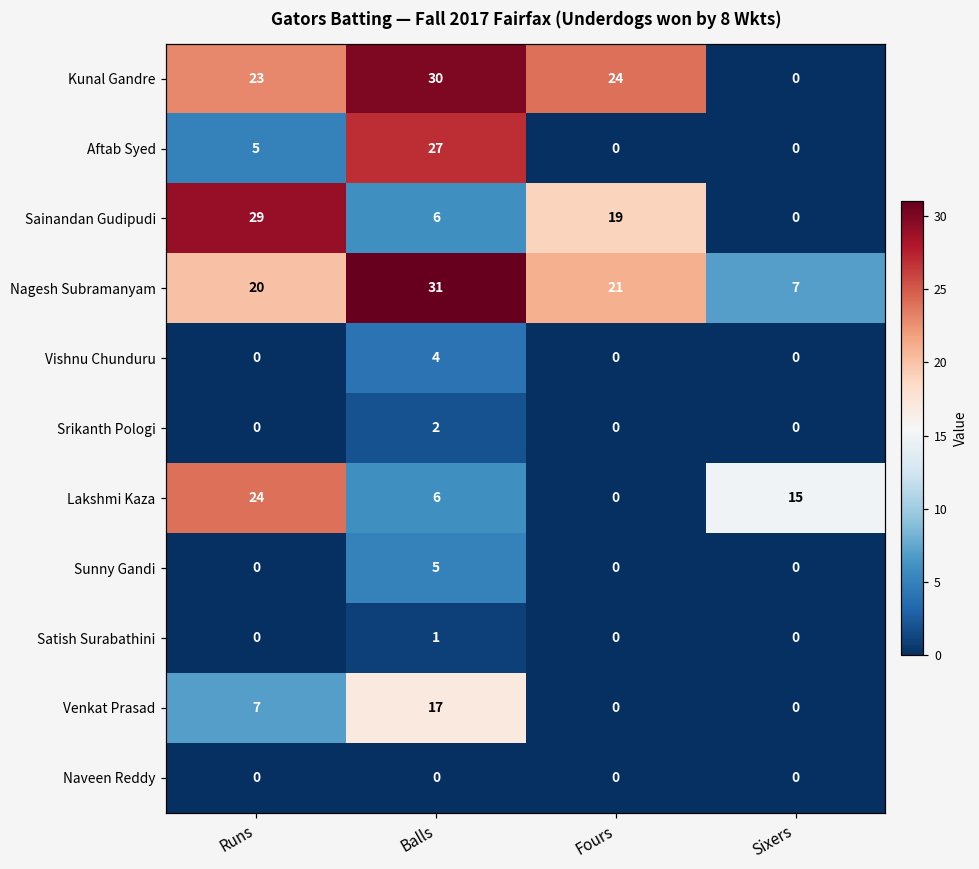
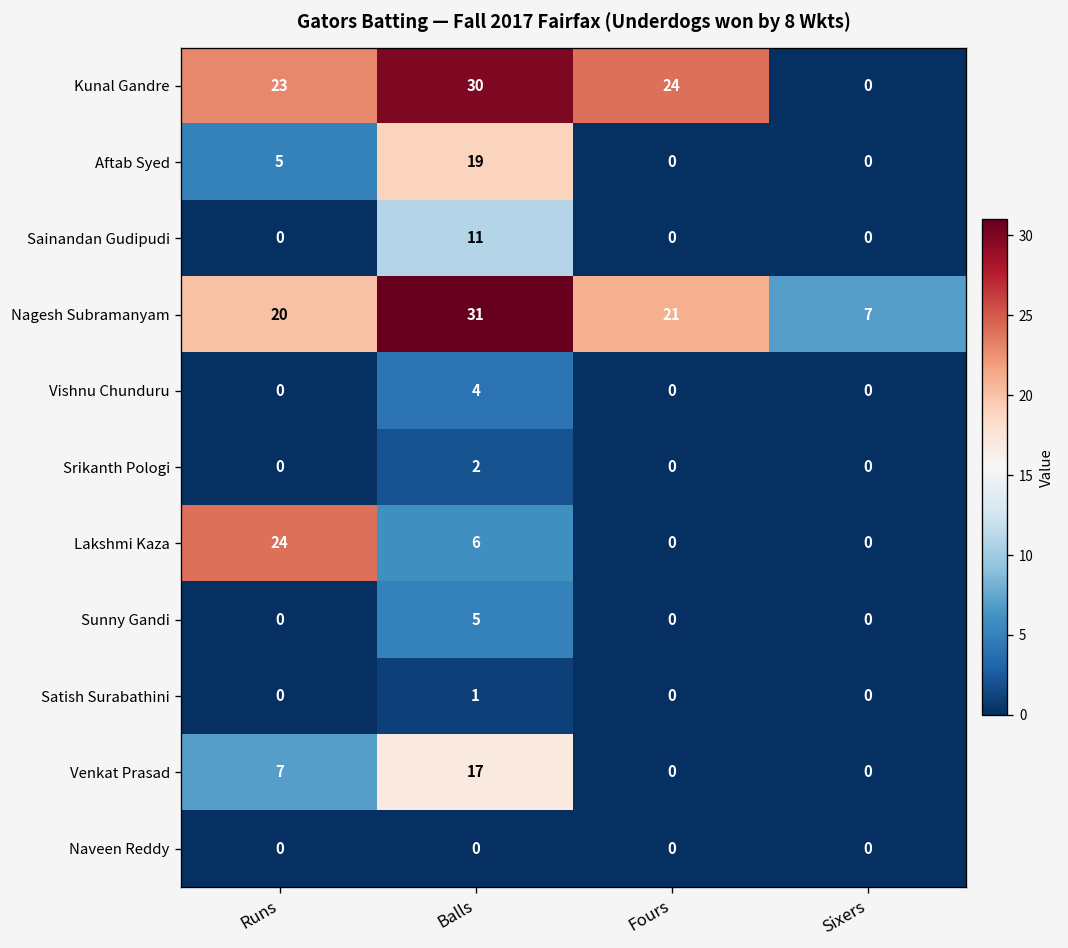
Aftab Syed, Balls: 27 -> 19
Sainandan Gudipudi, Runs: 29 -> 0
Sainandan Gudipudi, Balls: 6 -> 11
Sainandan Gudipudi, Fours: 19 -> 0
Lakshmi Kaza, Sixers: 15 -> 0
